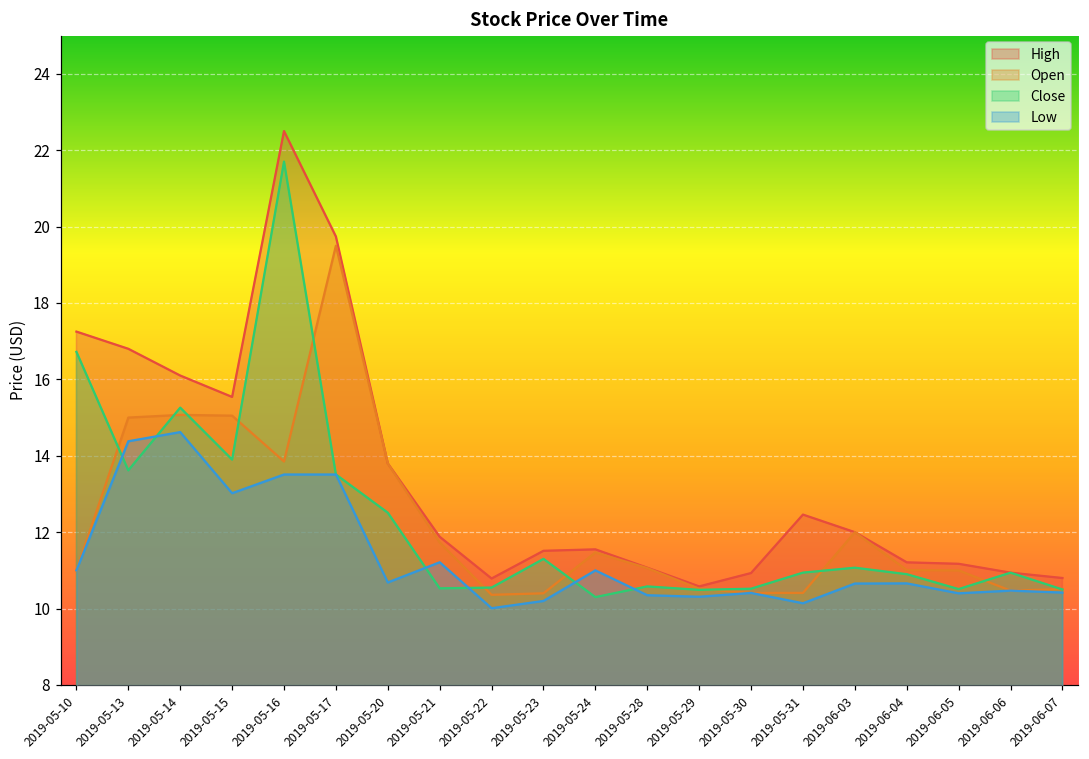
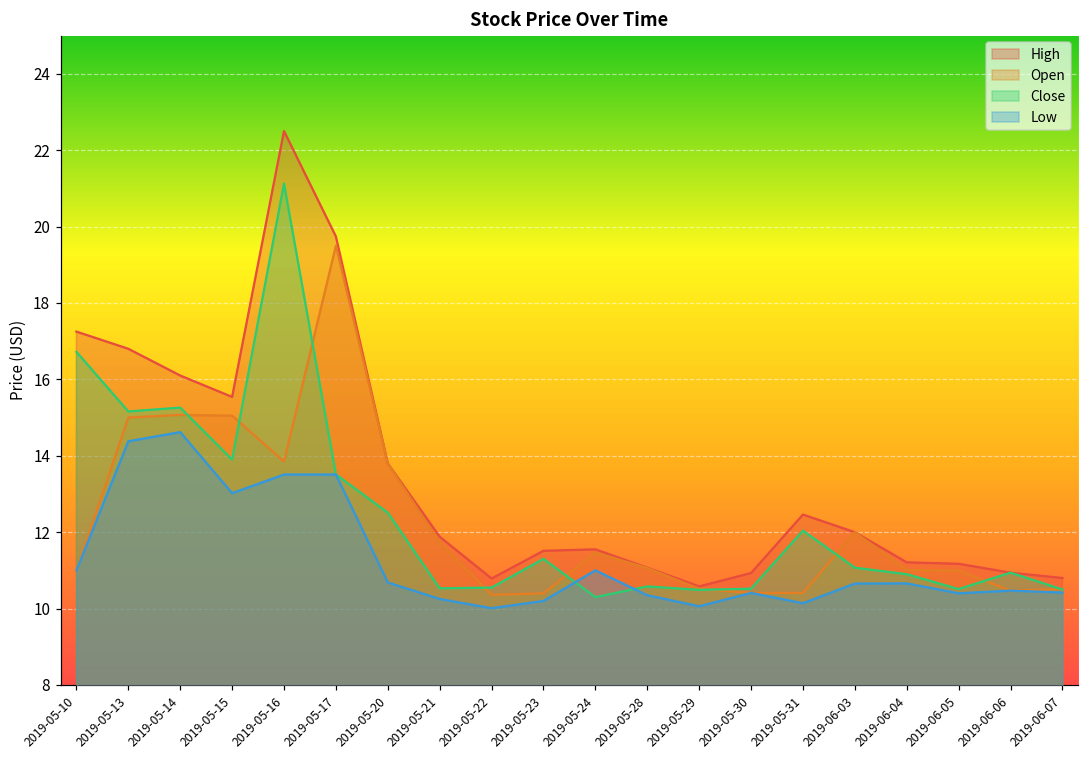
Close, 2019-05-13: 13.6 -> 15.2
Close, 2019-05-16: 21.7 -> 21.1
Low, 2019-05-21: 11.2 -> 10.3
Low, 2019-05-29: 10.3 -> 10.1
Close, 2019-05-31: 10.9 -> 12.0
